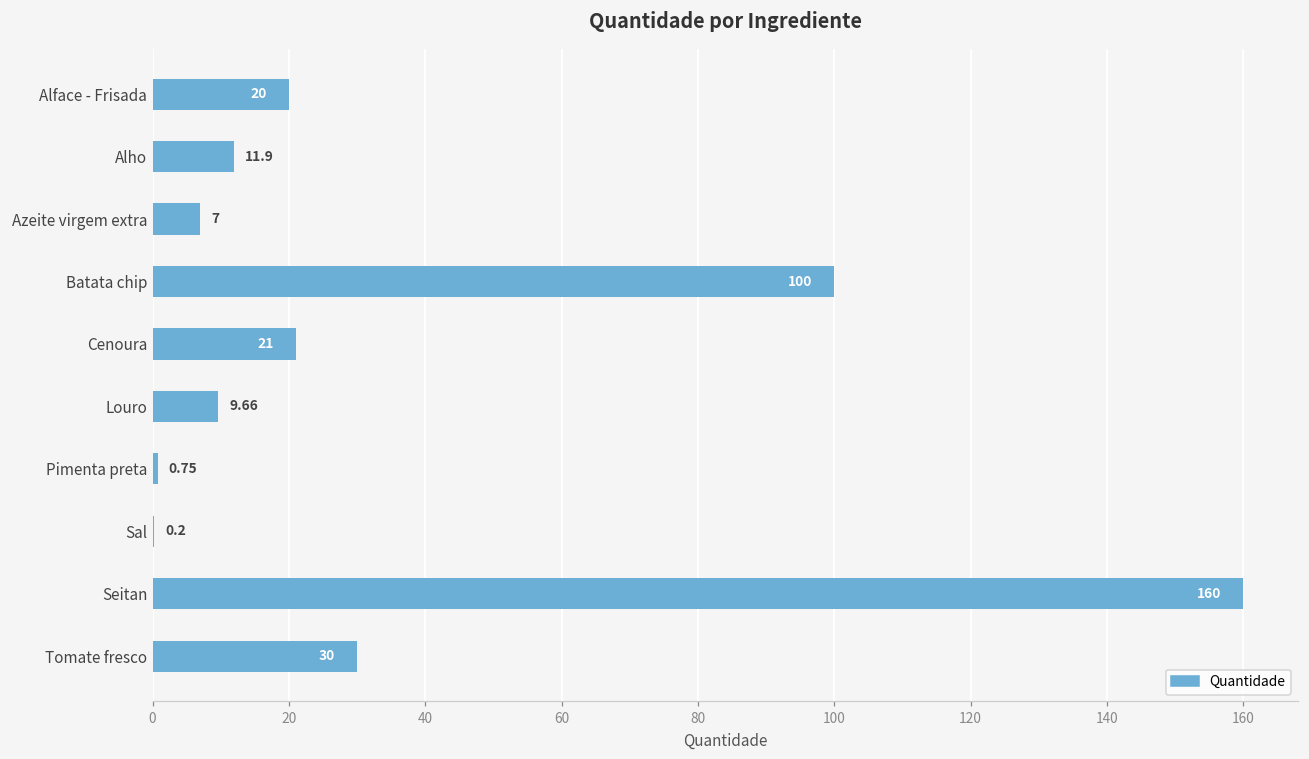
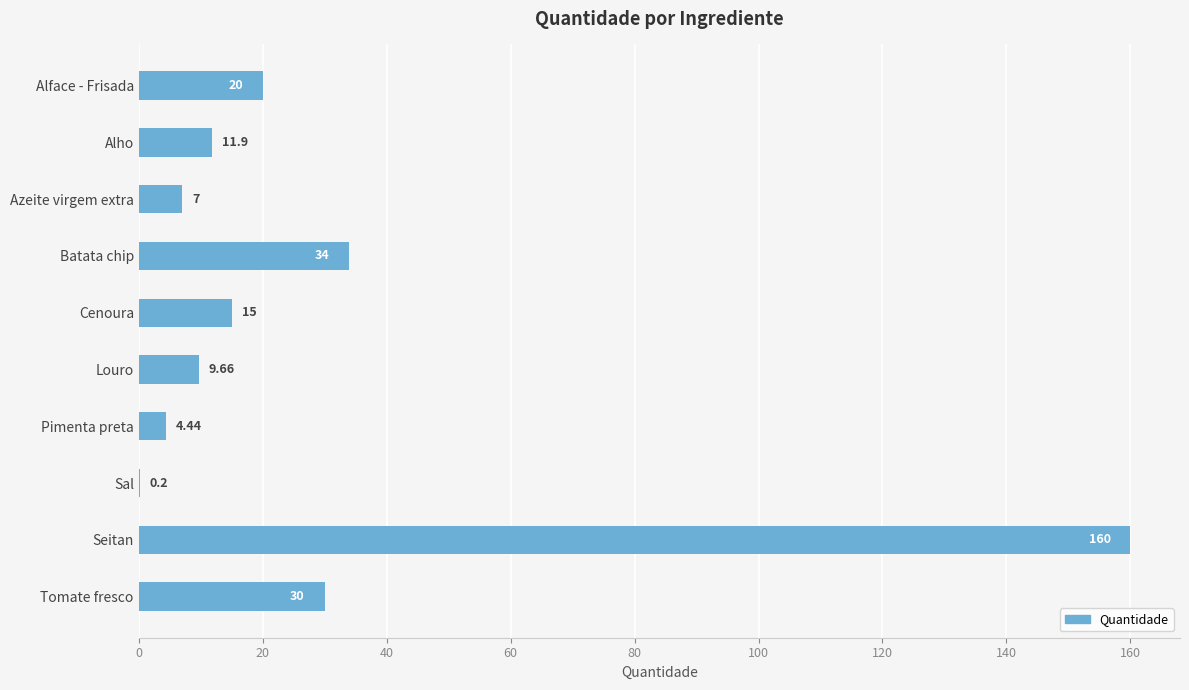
Batata chip: 100 -> 34
Cenoura: 21 -> 15
Pimenta preta: 0.75 -> 4.44
